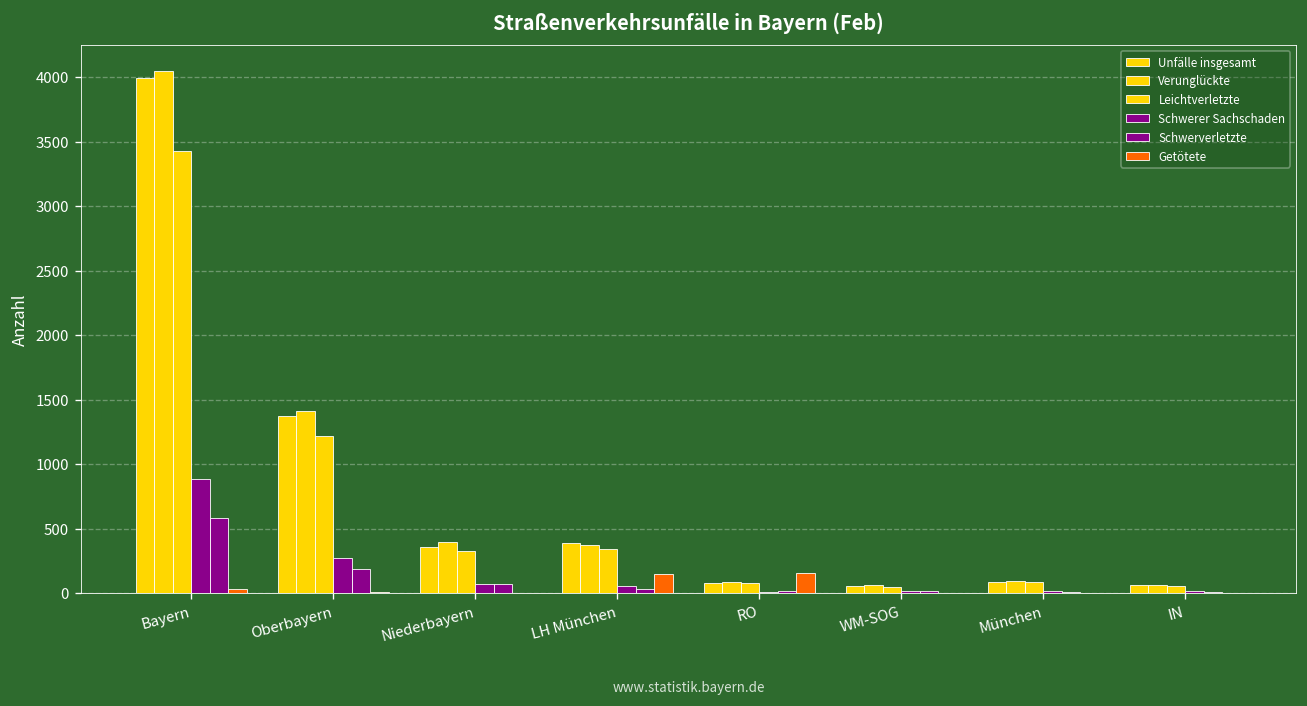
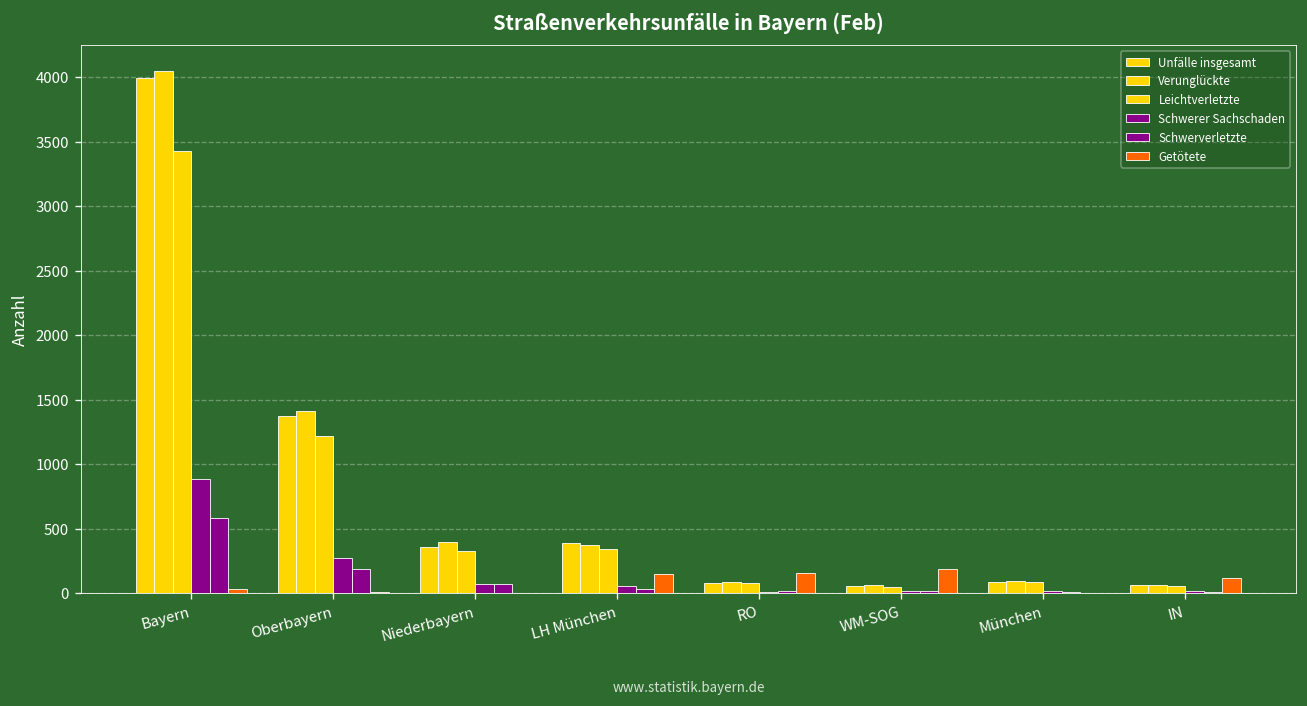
Getötete, WM-SOG: 0 -> 180
Getötete, IN: 0 -> 120
